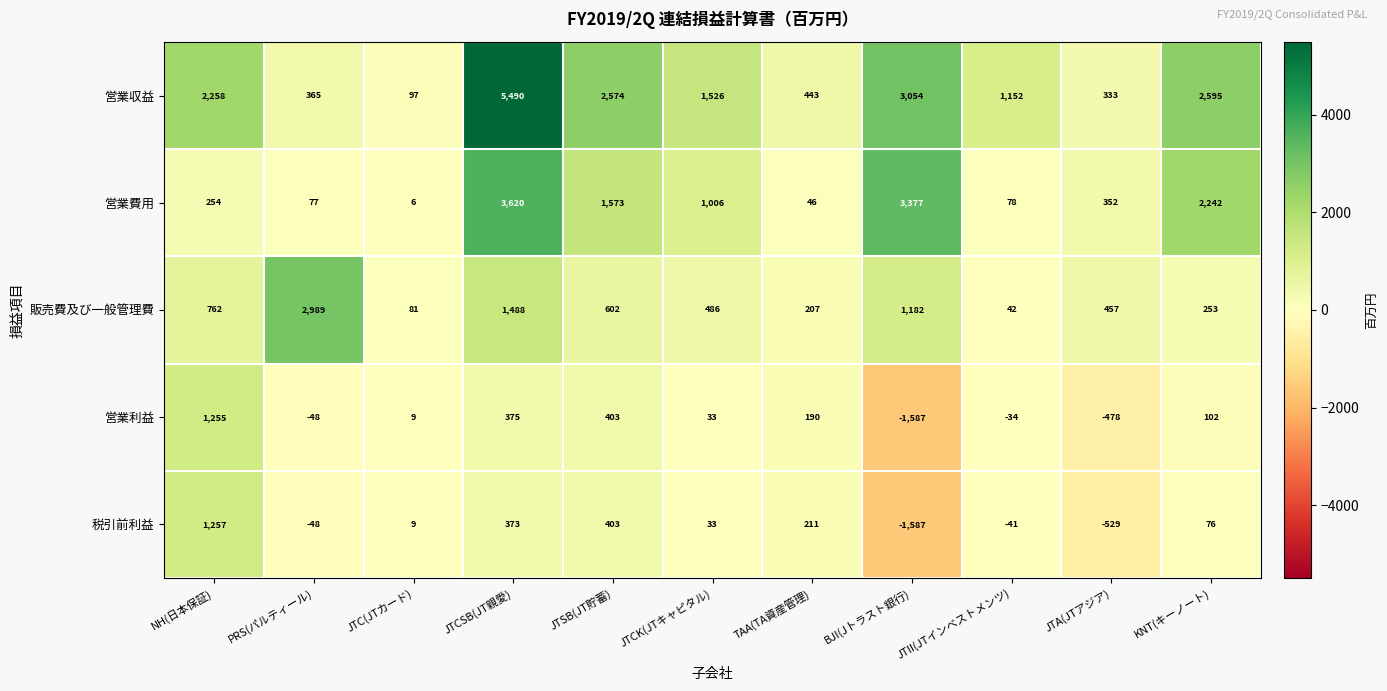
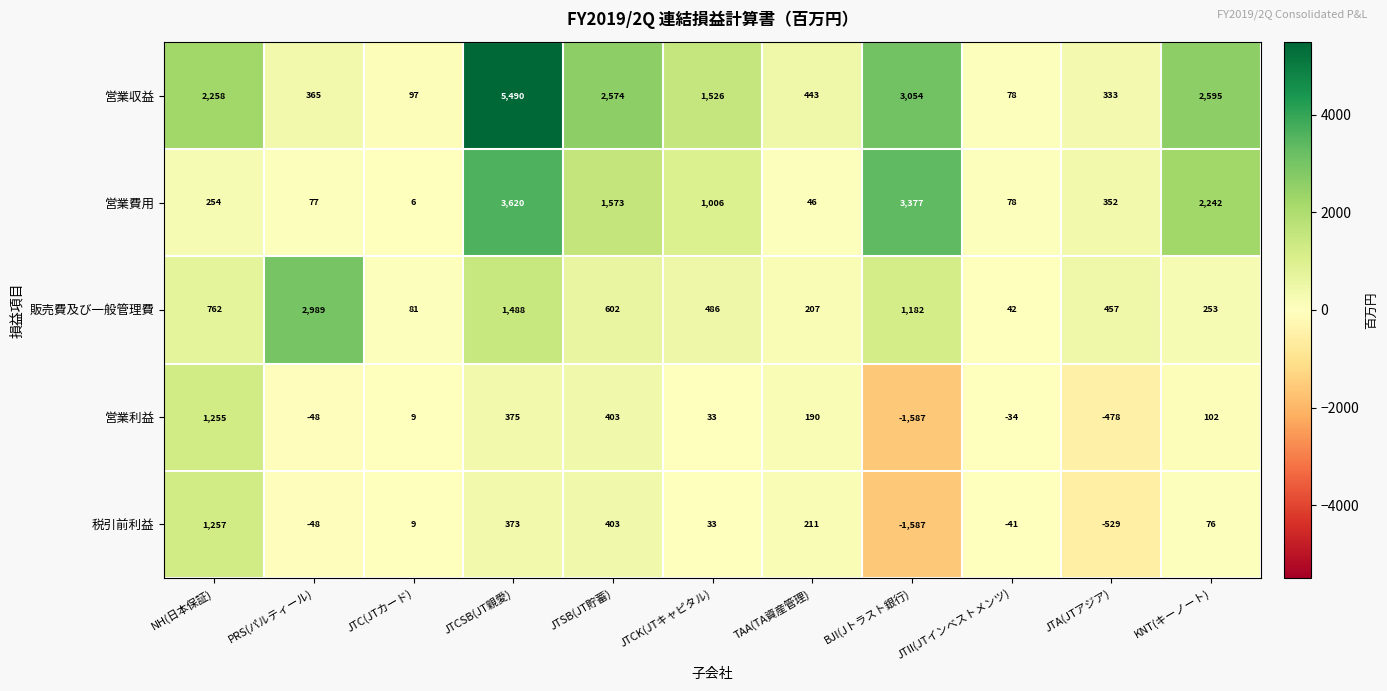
営業収益, JTII(JTインベストメンツ): 1,152 -> 78
